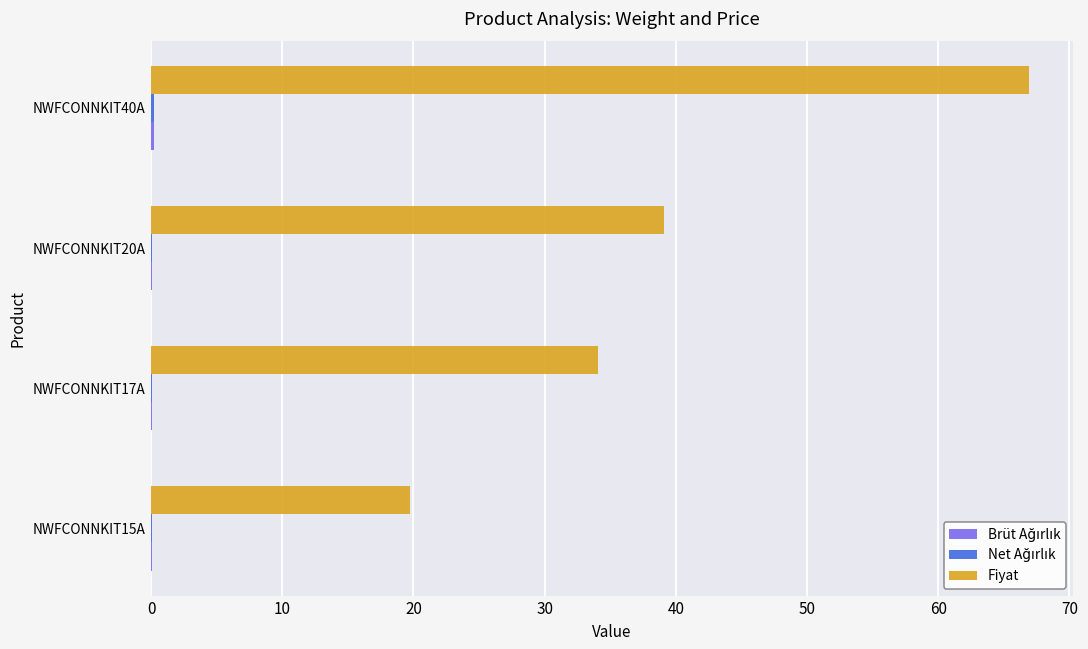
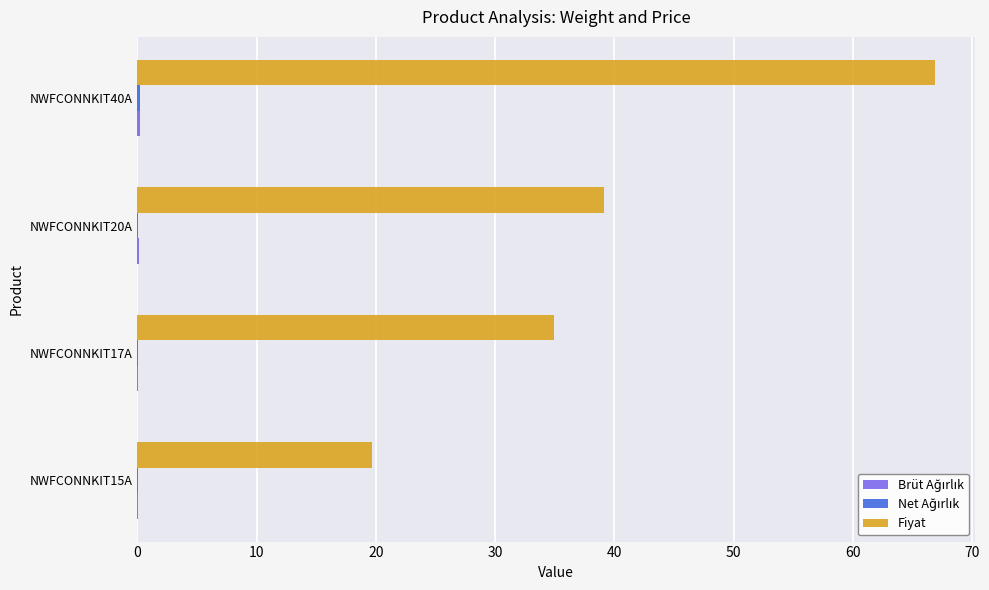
Fiyat, NWFCONNKIT17A: 34.0 -> 34.9
